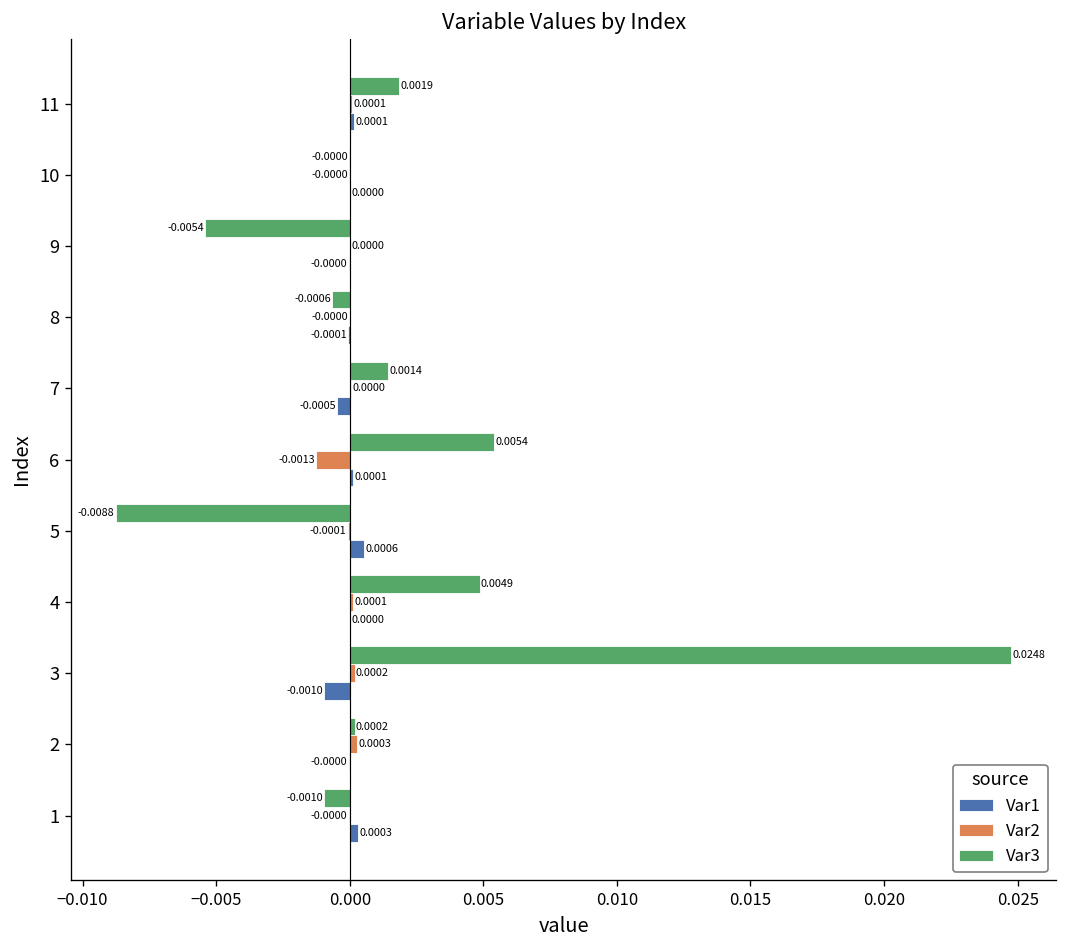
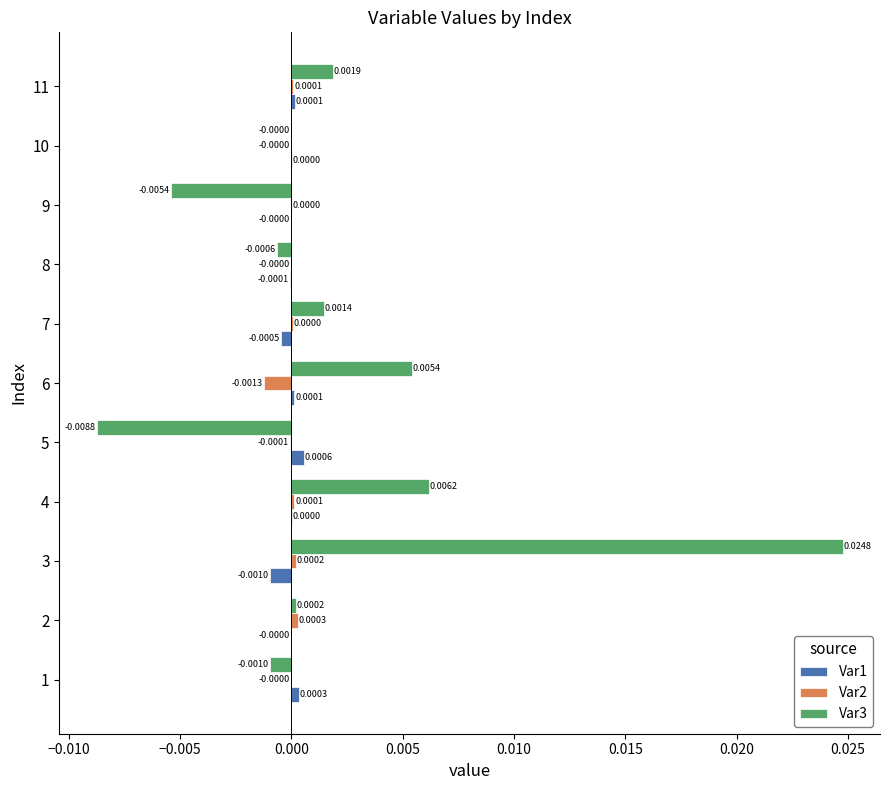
Var3, 4: 0.0049 -> 0.0062
